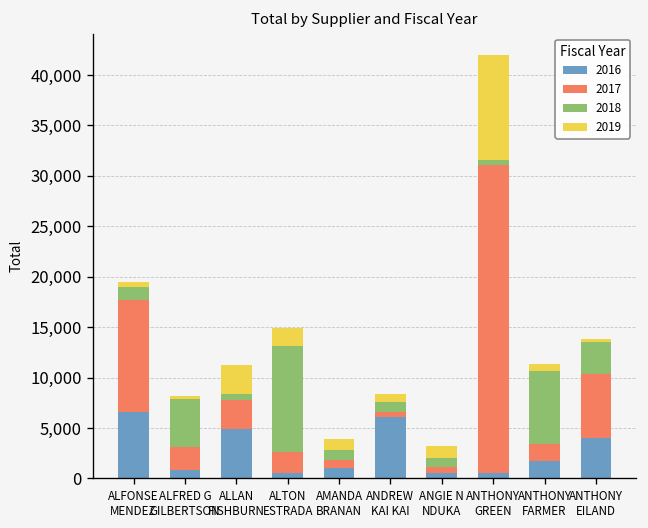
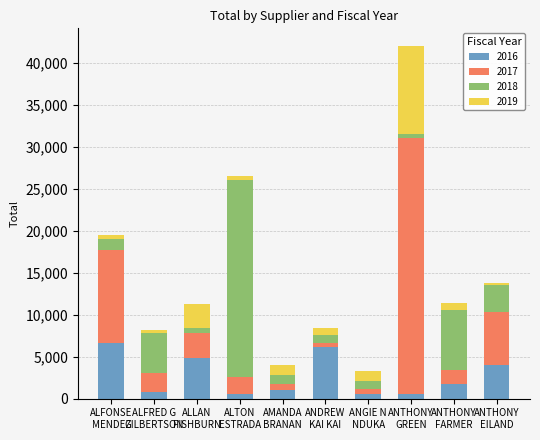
2018, ALTON ESTRADA: 11,000 -> 23,000
2019, ALTON ESTRADA: 2,000 -> 1,000
